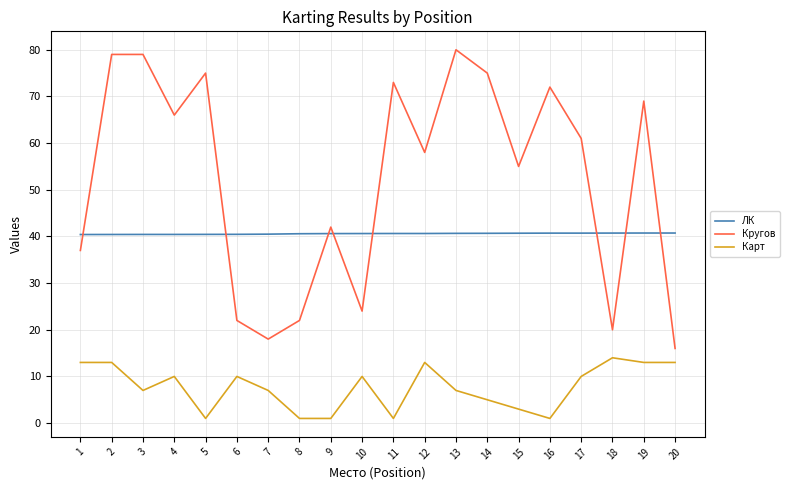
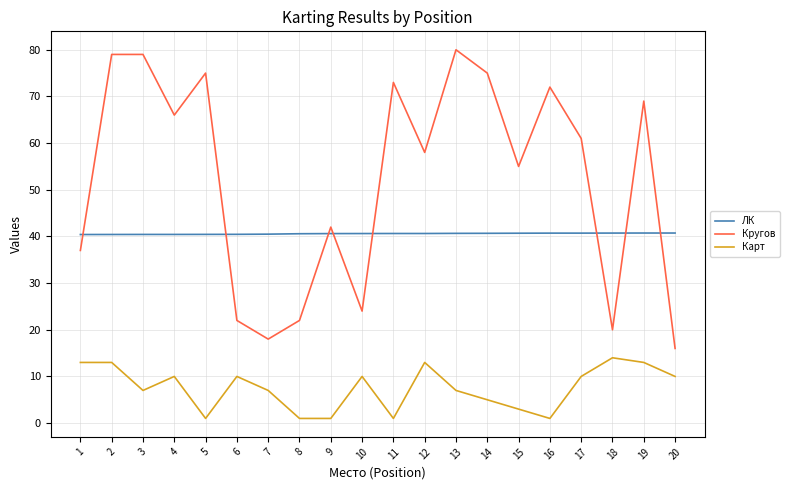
Карт, 20: 13 -> 10
